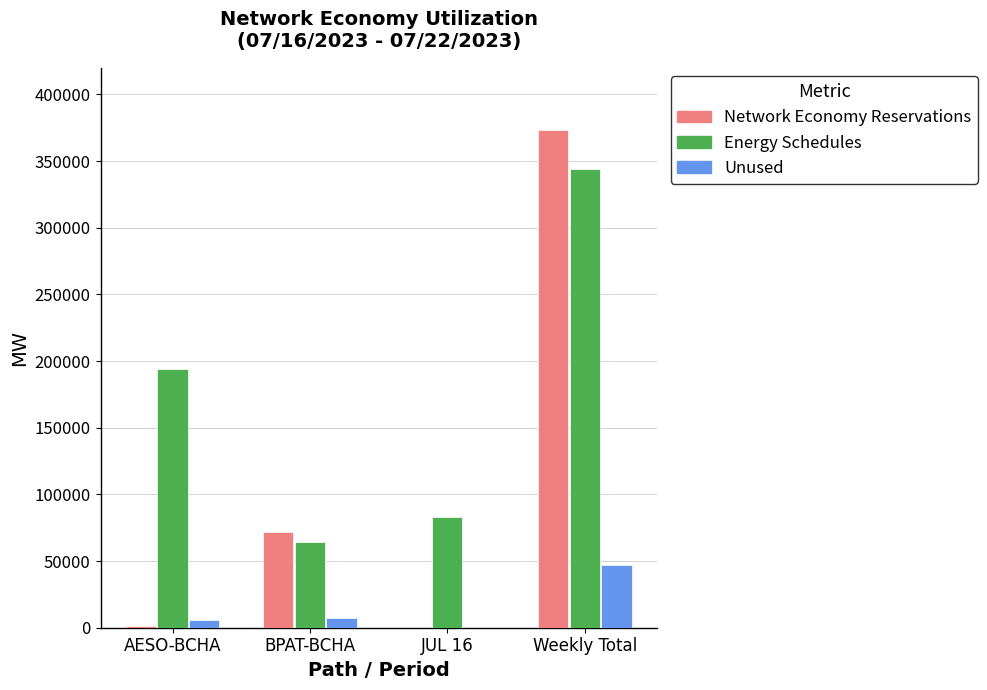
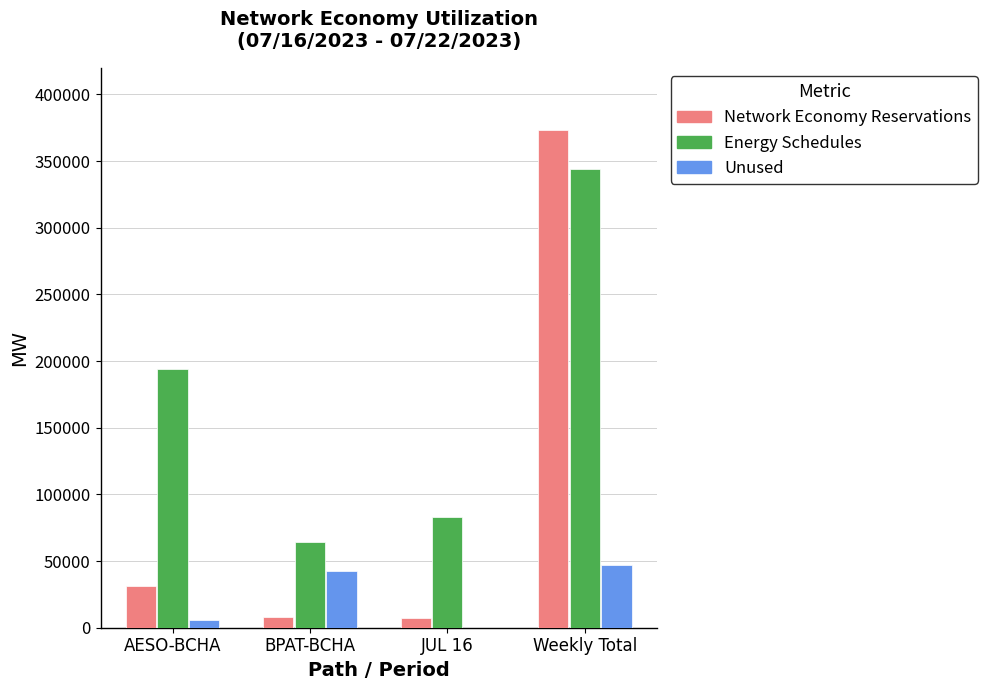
Network Economy Reservations, AESO-BCHA: 1000 -> 32000
Network Economy Reservations, BPAT-BCHA: 72000 -> 8000
Unused, BPAT-BCHA: 7000 -> 43000
Network Economy Reservations, JUL 16: 0 -> 7000
